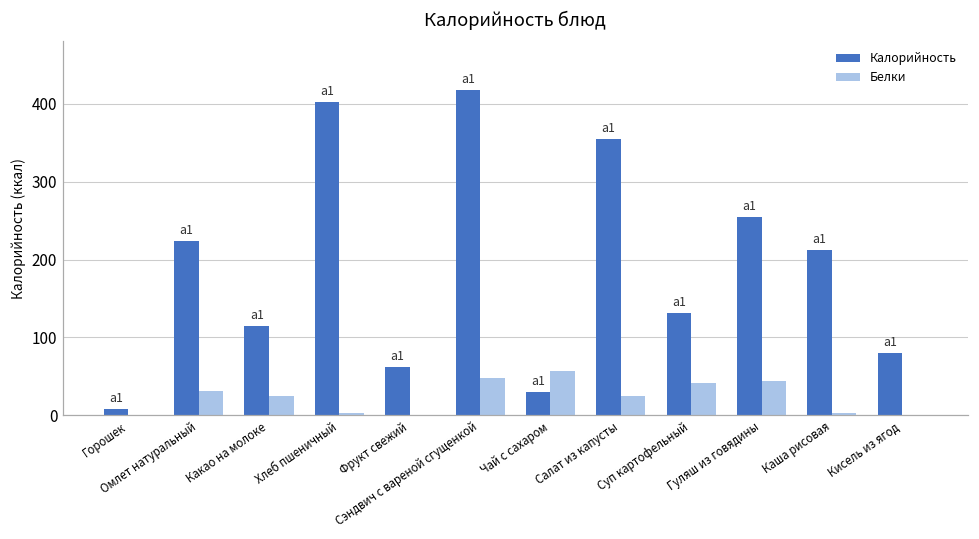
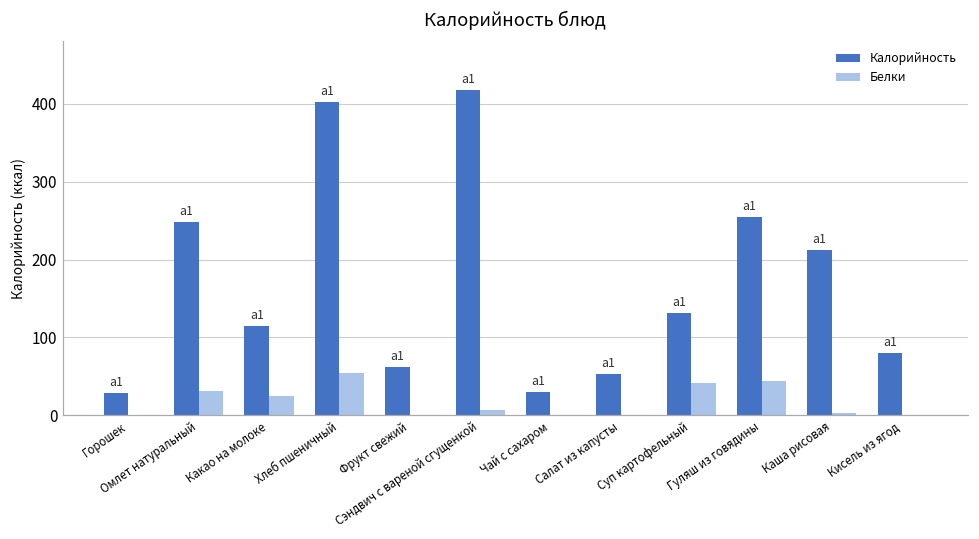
Калорийность, Горошек: 10 -> 30
Калорийность, Омлет натуральный: 220 -> 250
Белки, Хлеб пшеничный: 0 -> 50
Белки, Сэндвич с вареной сгущенкой: 50 -> 10
Белки, Чай с сахаром: 60 -> 0
Калорийность, Салат из капусты: 350 -> 50
Белки, Салат из капусты: 20 -> 0
